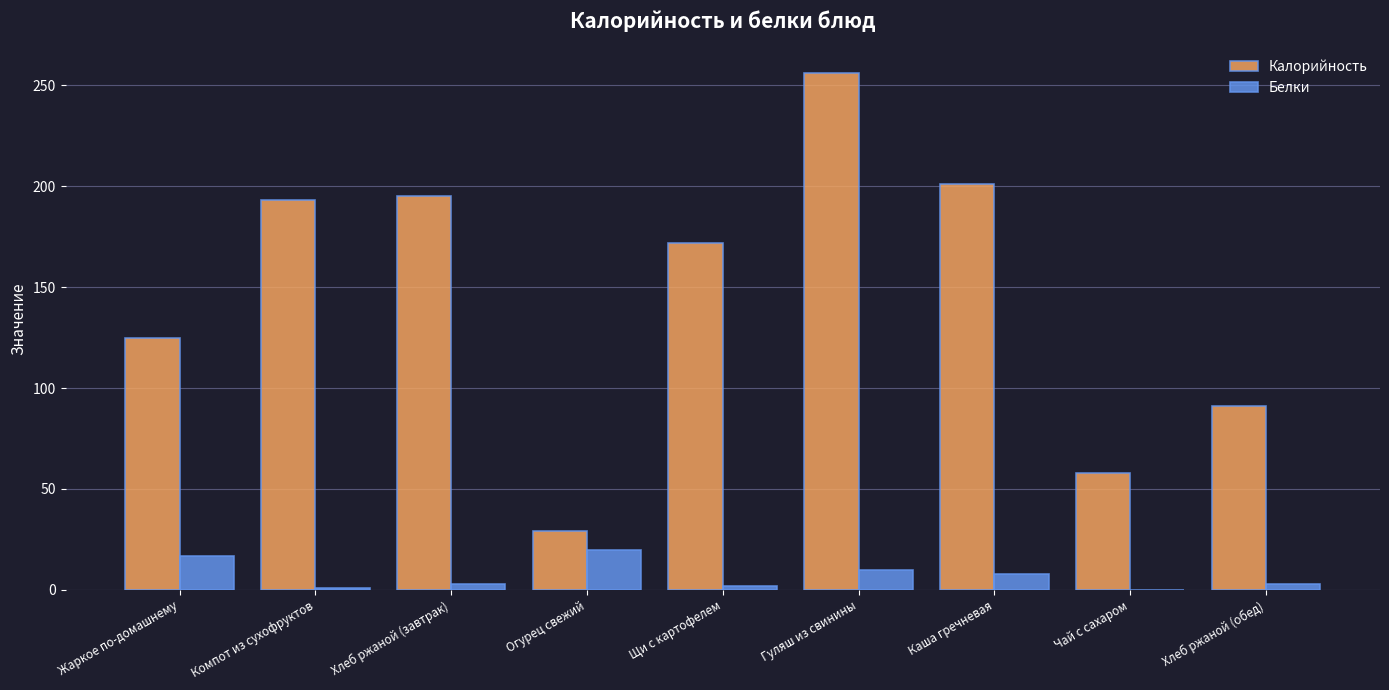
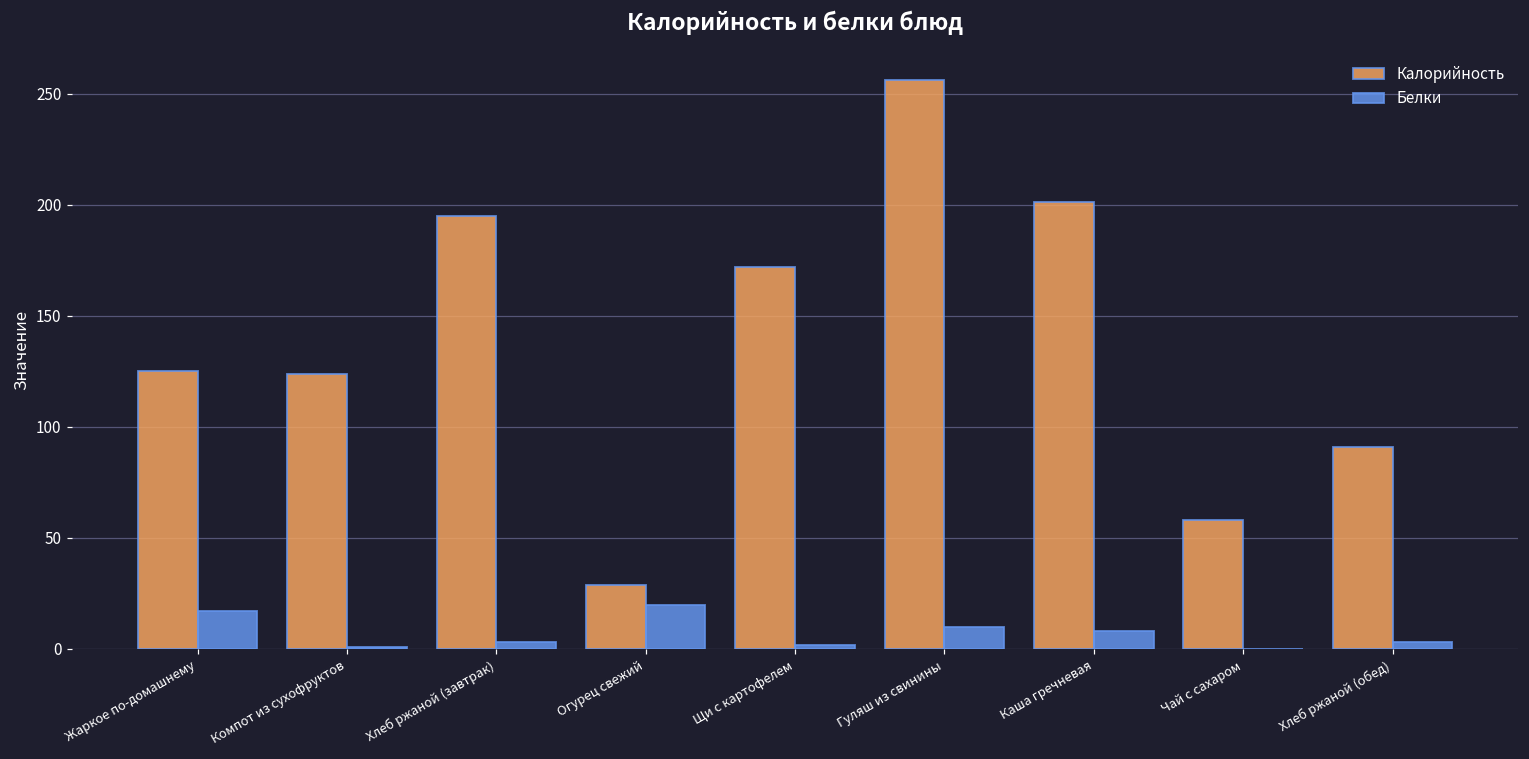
Калорийность, Компот из сухофруктов: 193 -> 124
